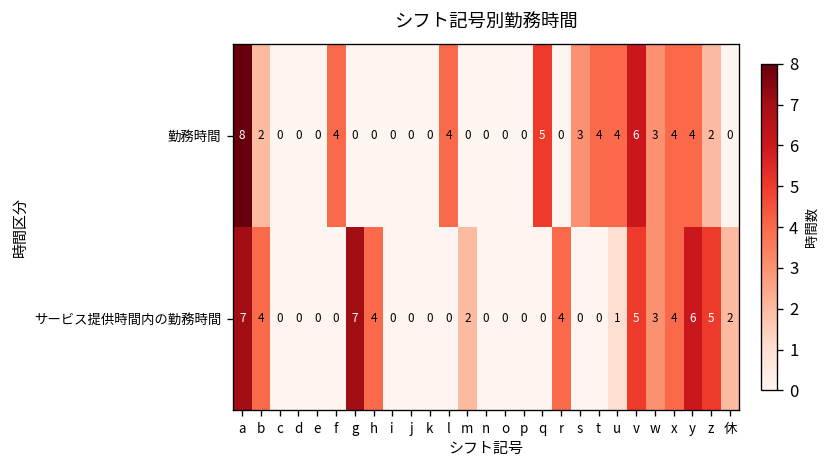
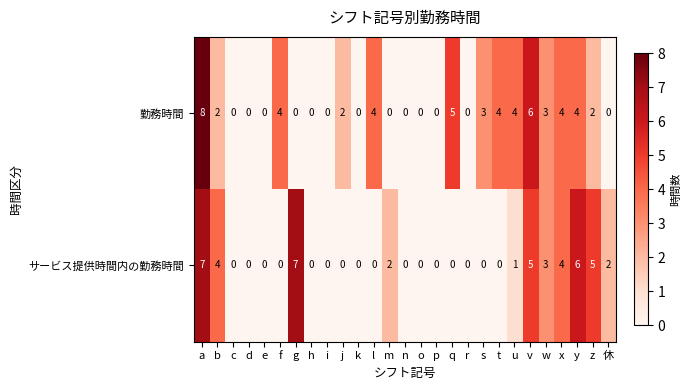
勤務時間, j: 0 -> 2
サービス提供時間内の勤務時間, h: 4 -> 0
サービス提供時間内の勤務時間, r: 4 -> 0
